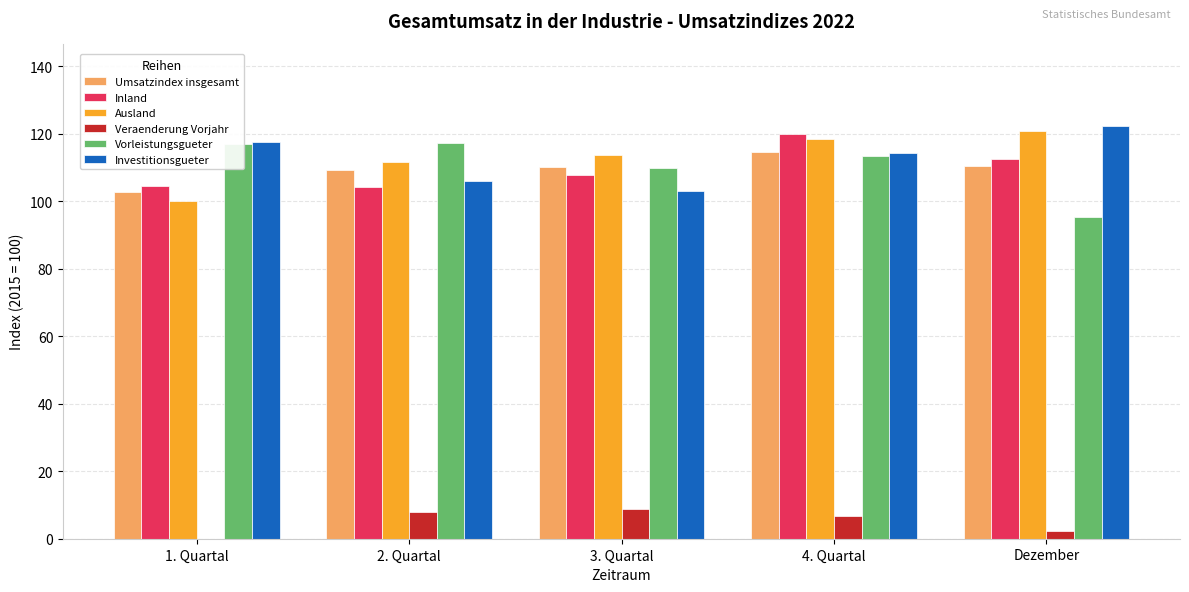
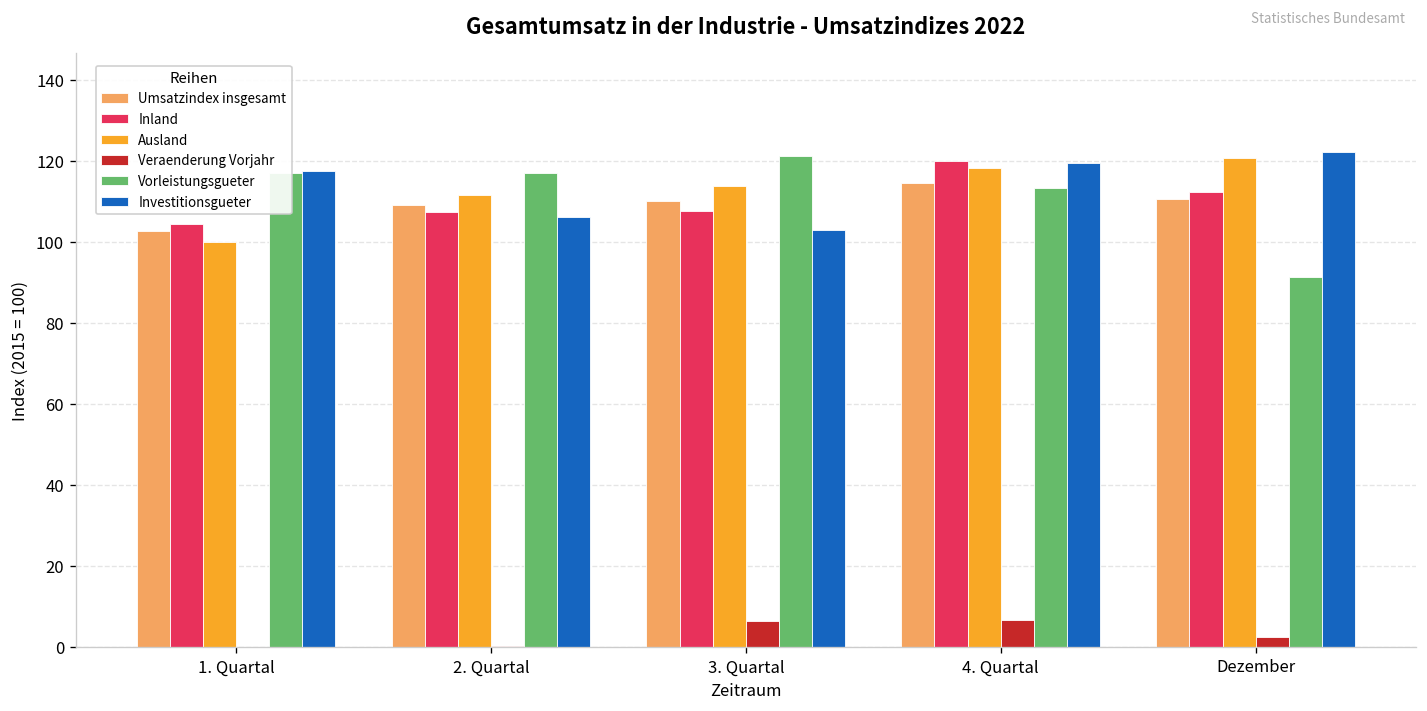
Inland, 2. Quartal: 104 -> 107
Veraenderung Vorjahr, 2. Quartal: 8 -> 0
Veraenderung Vorjahr, 3. Quartal: 9 -> 6
Vorleistungsgueter, 3. Quartal: 110 -> 121
Investitionsgueter, 4. Quartal: 114 -> 120
Vorleistungsgueter, Dezember: 95 -> 91
